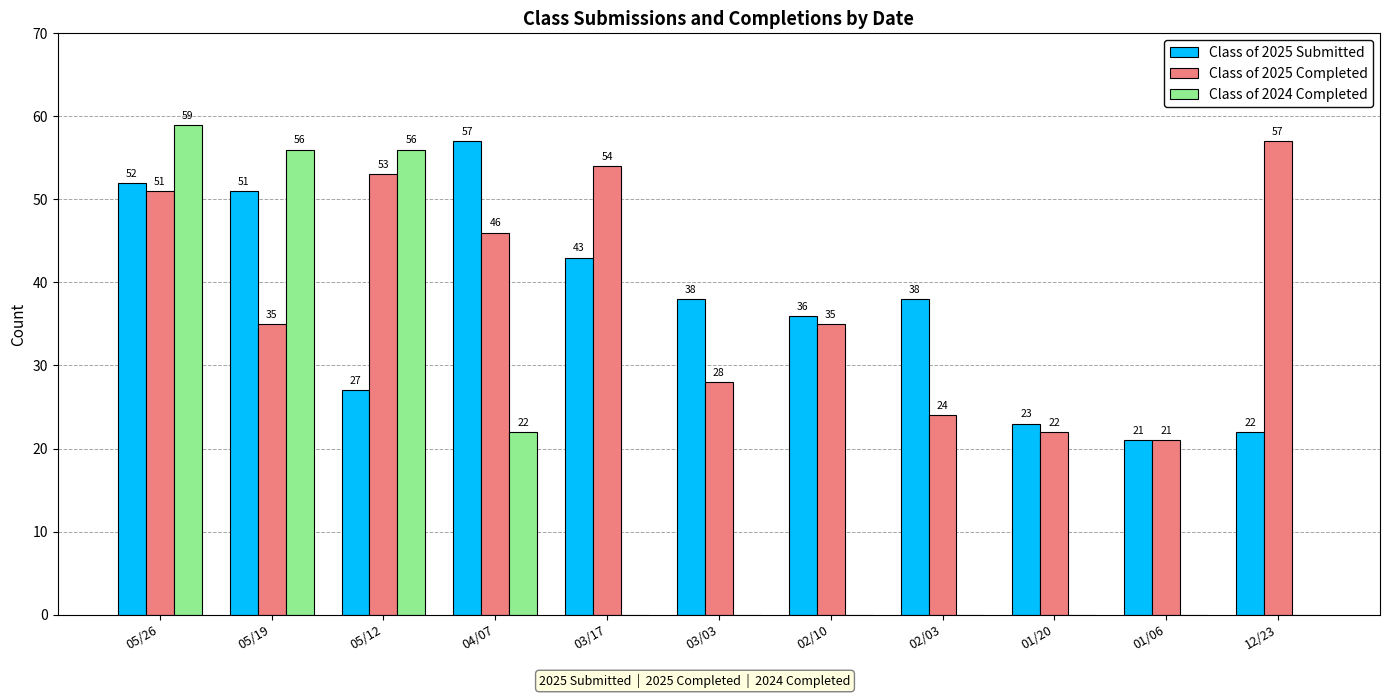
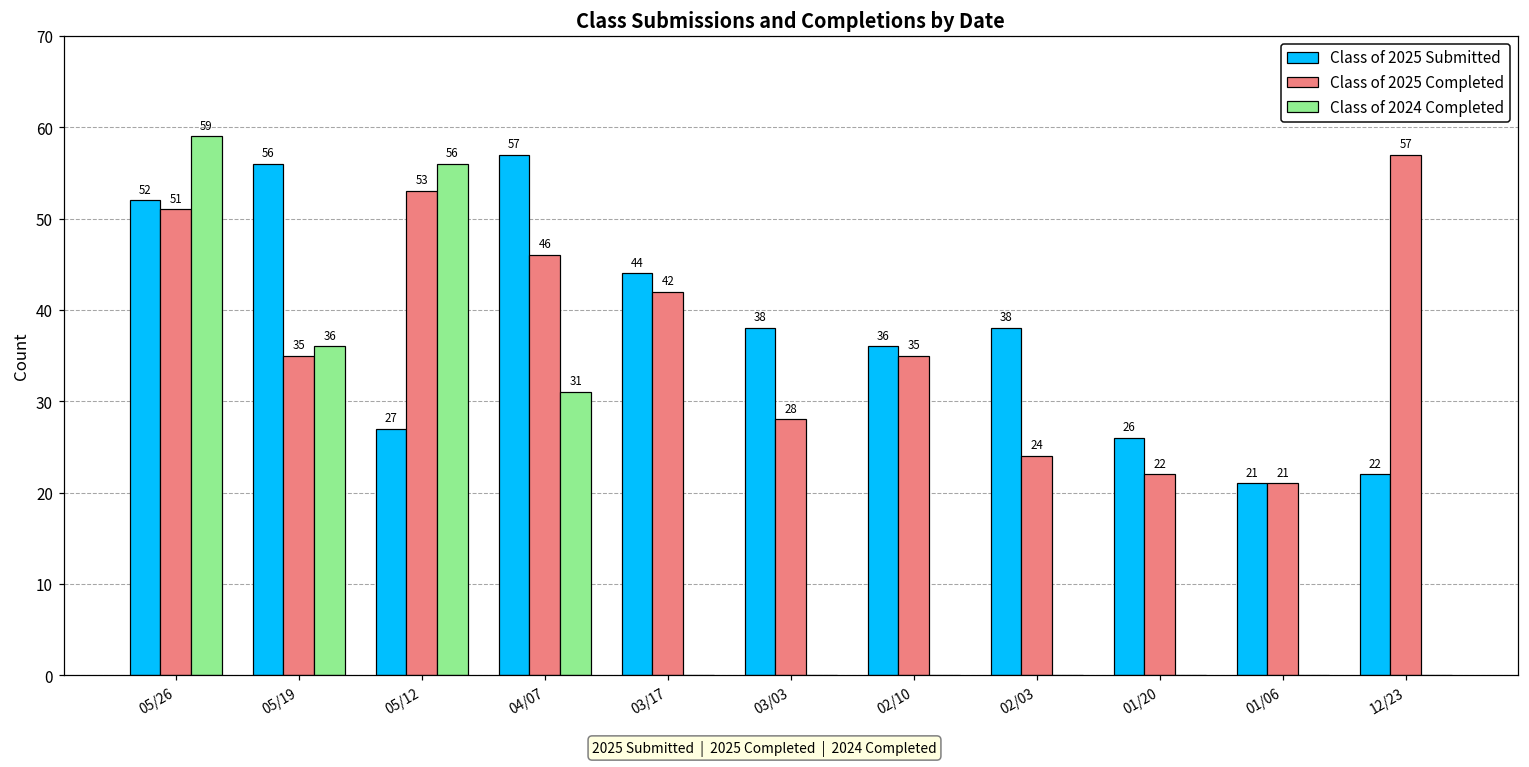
Class of 2025 Submitted, 05/19: 51 -> 56
Class of 2024 Completed, 05/19: 56 -> 36
Class of 2024 Completed, 04/07: 22 -> 31
Class of 2025 Submitted, 03/17: 43 -> 44
Class of 2025 Completed, 03/17: 54 -> 42
Class of 2025 Submitted, 01/20: 23 -> 26
